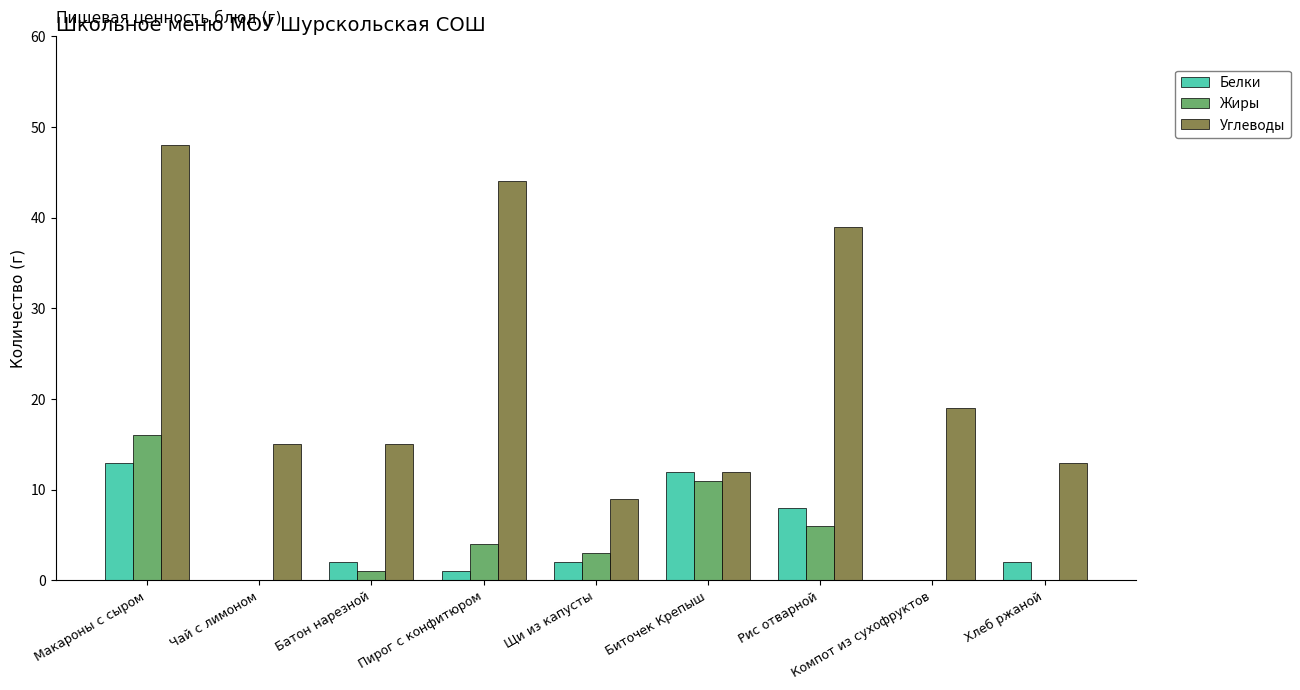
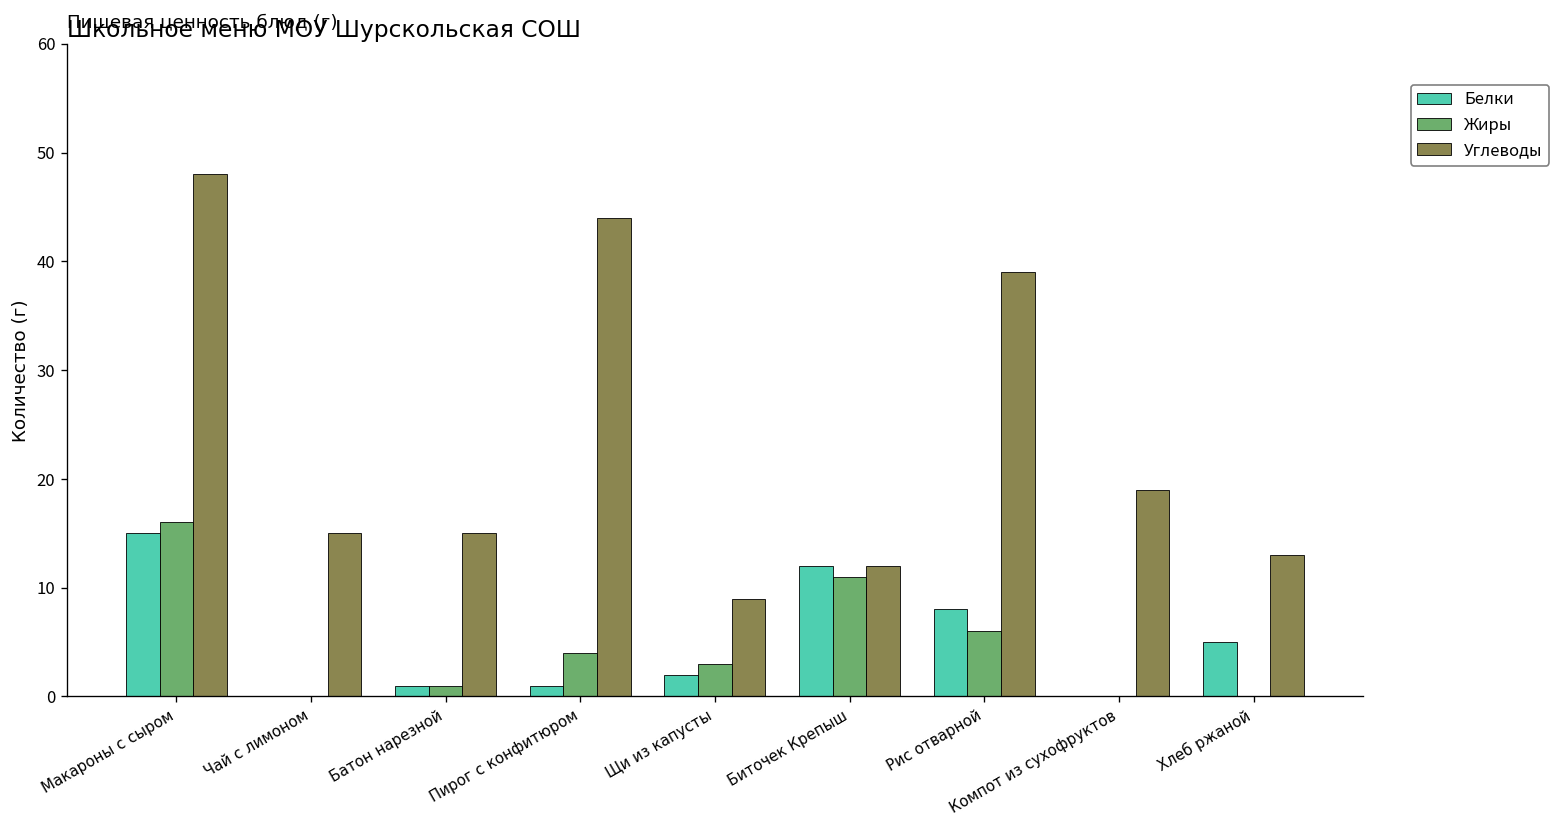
Белки, Макароны с сыром: 13 -> 15
Белки, Батон нарезной: 2 -> 1
Белки, Хлеб ржаной: 2 -> 5
